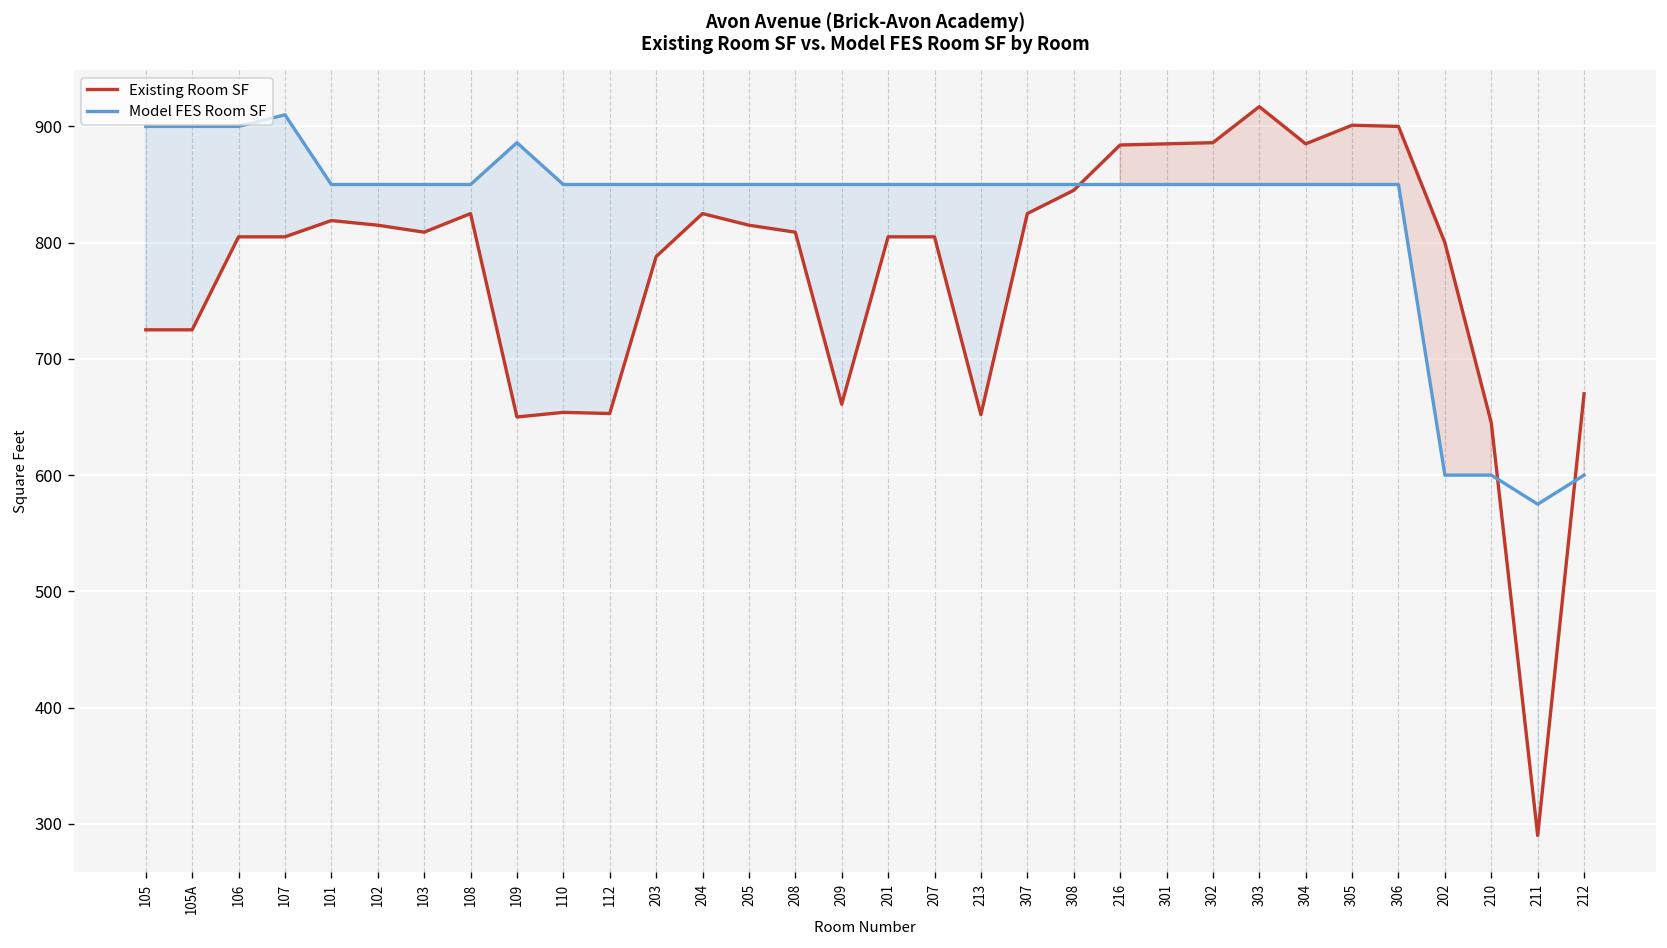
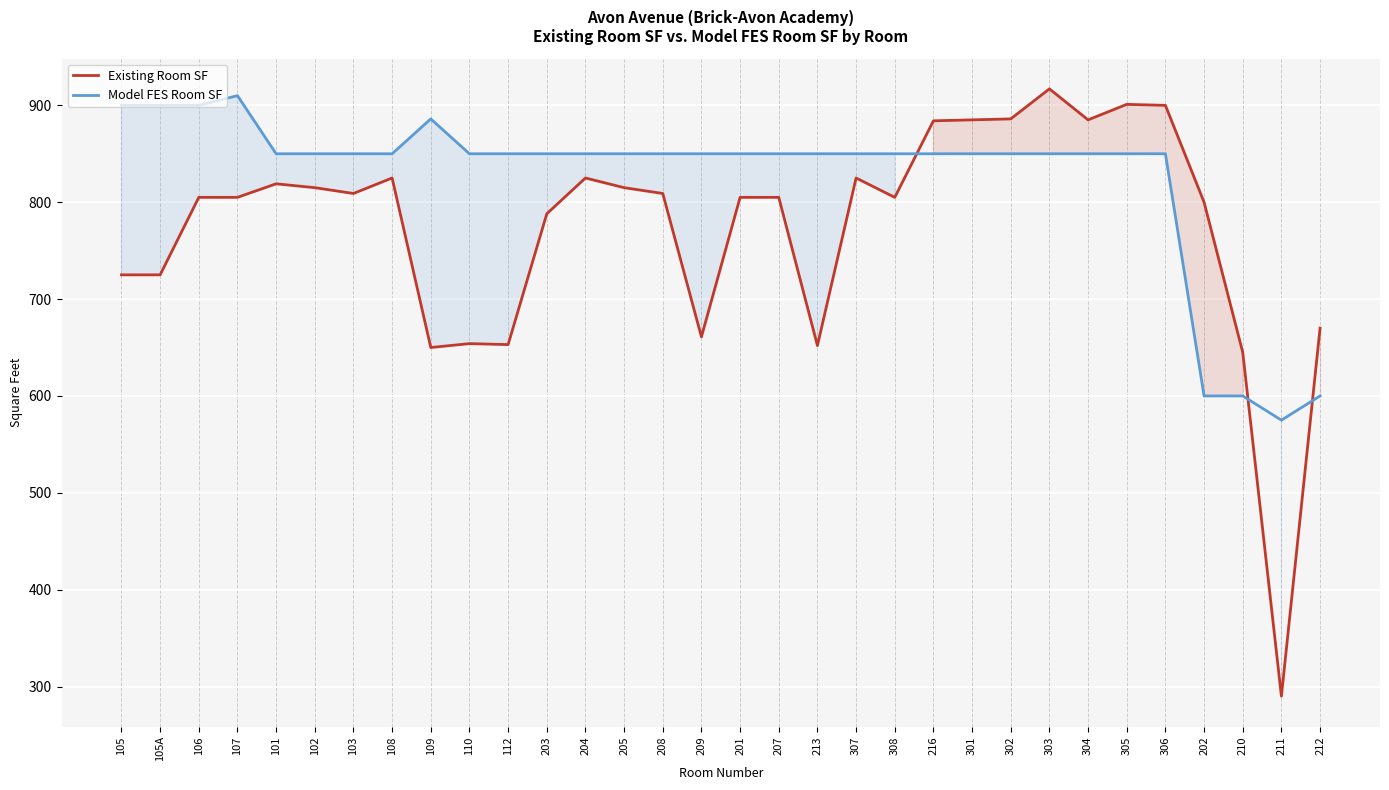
Existing Room SF, 308: 850 -> 810
